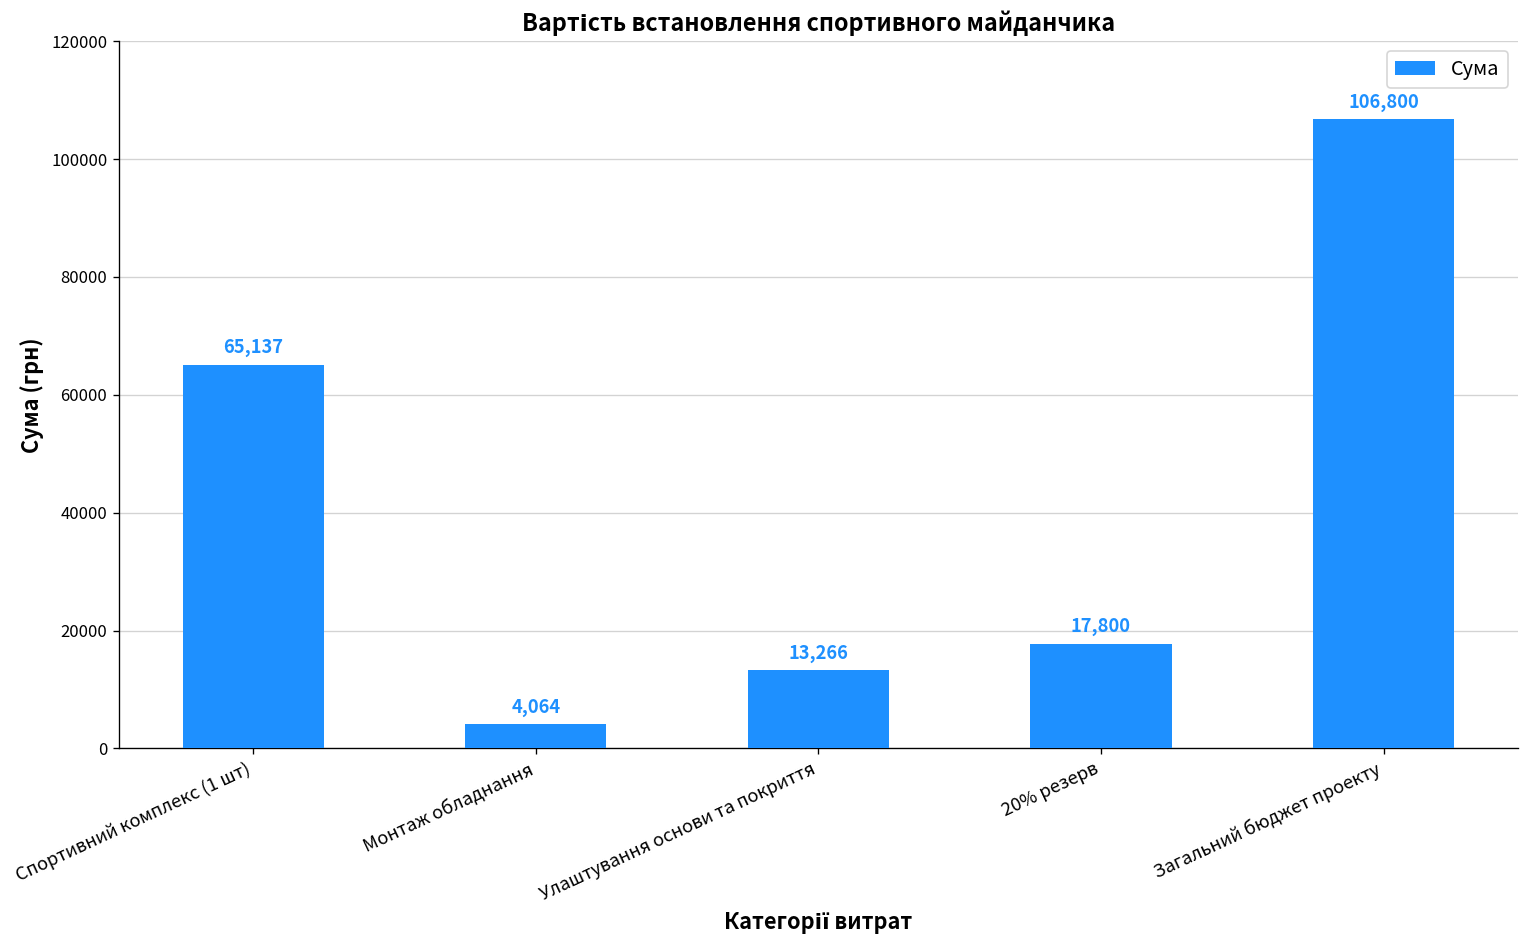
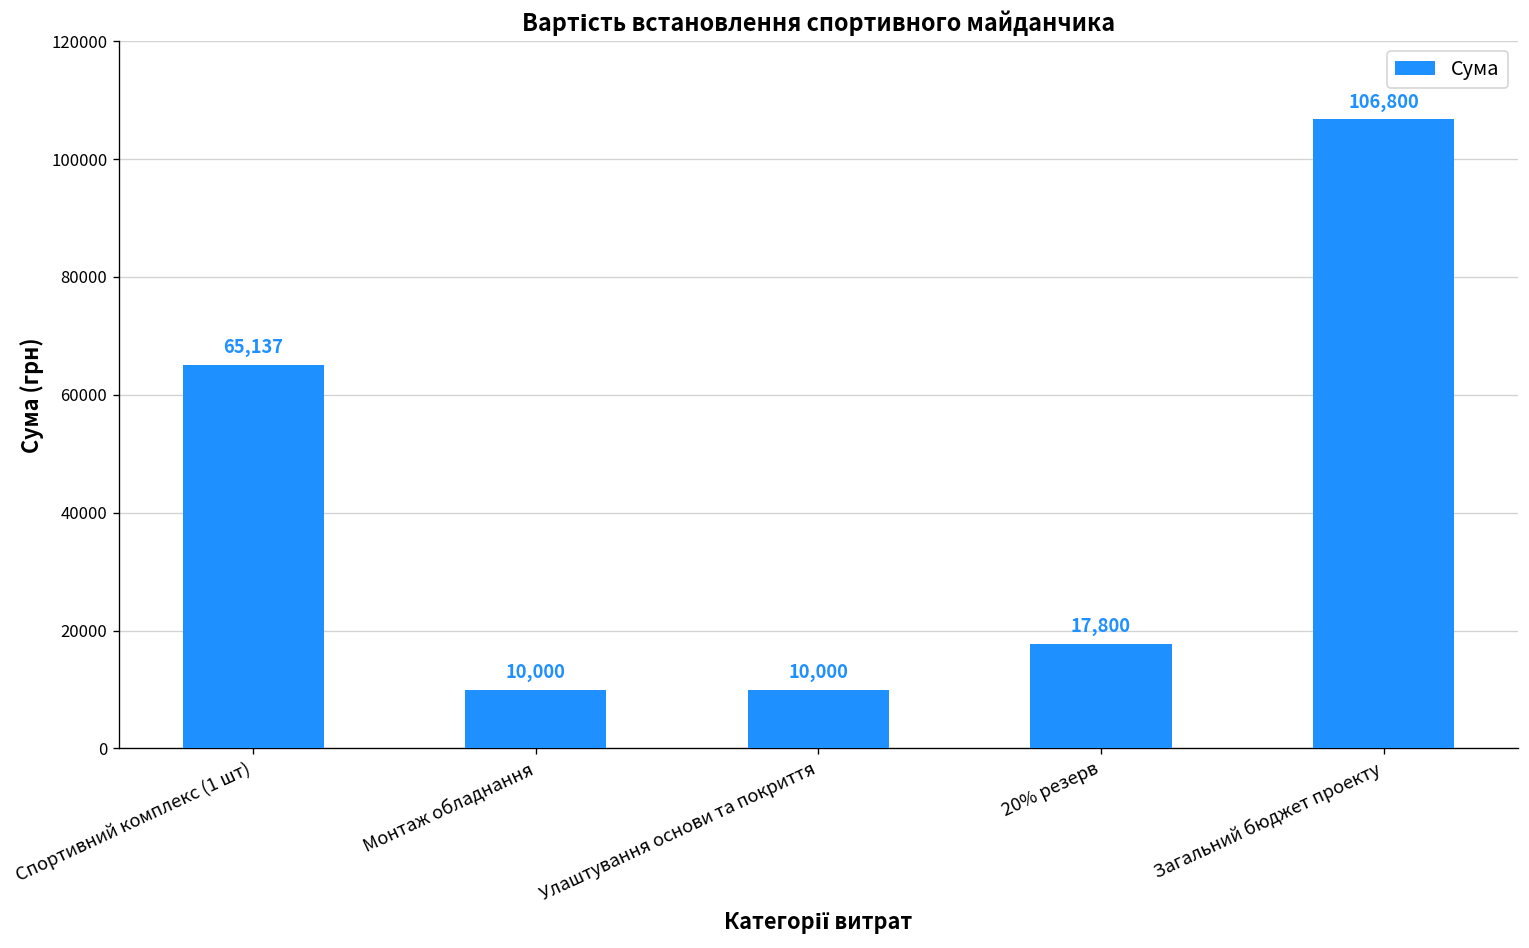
Монтаж обладнання: 4,064 -> 10,000
Улаштування основи та покриття: 13,266 -> 10,000
